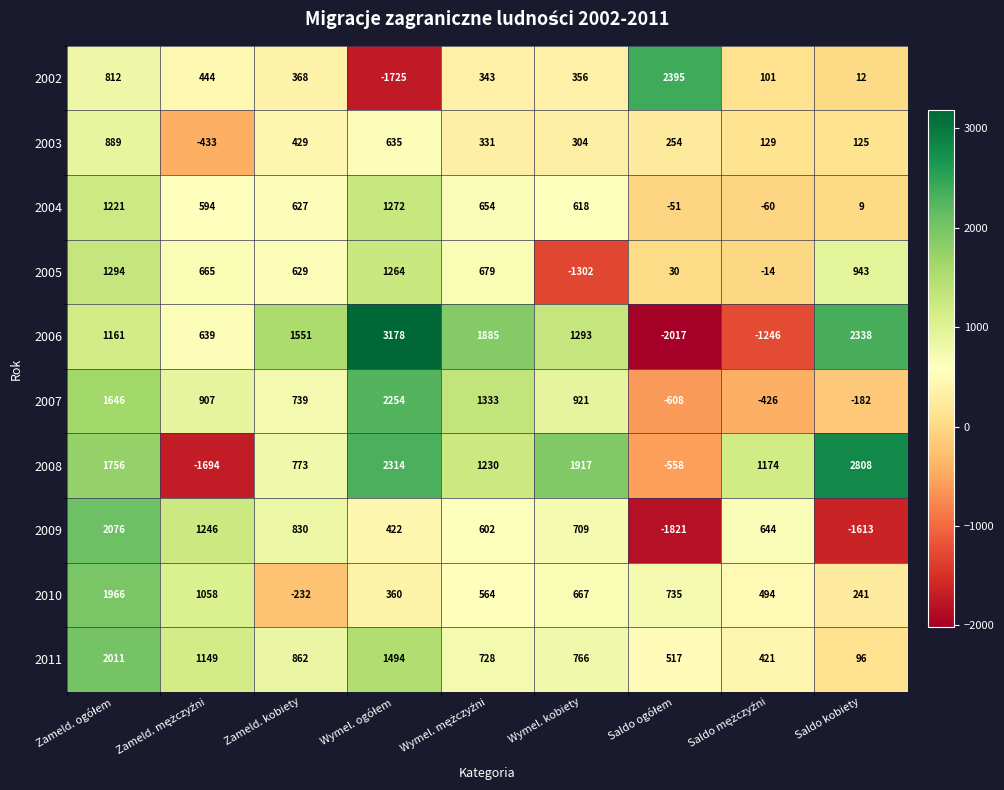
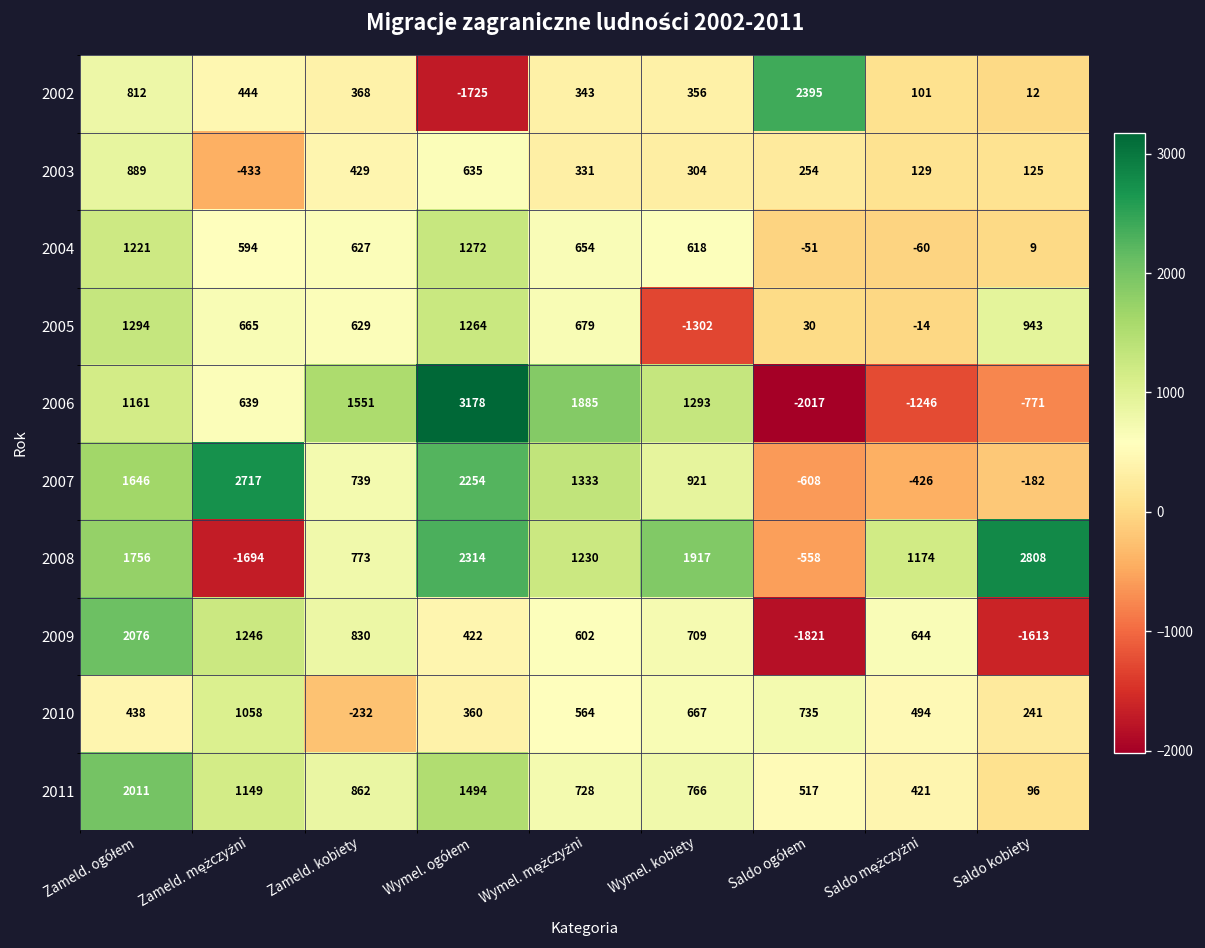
2006, Saldo kobiety: 2338 -> -771
2007, Zameld. mężczyźni: 907 -> 2717
2010, Zameld. ogółem: 1966 -> 438
